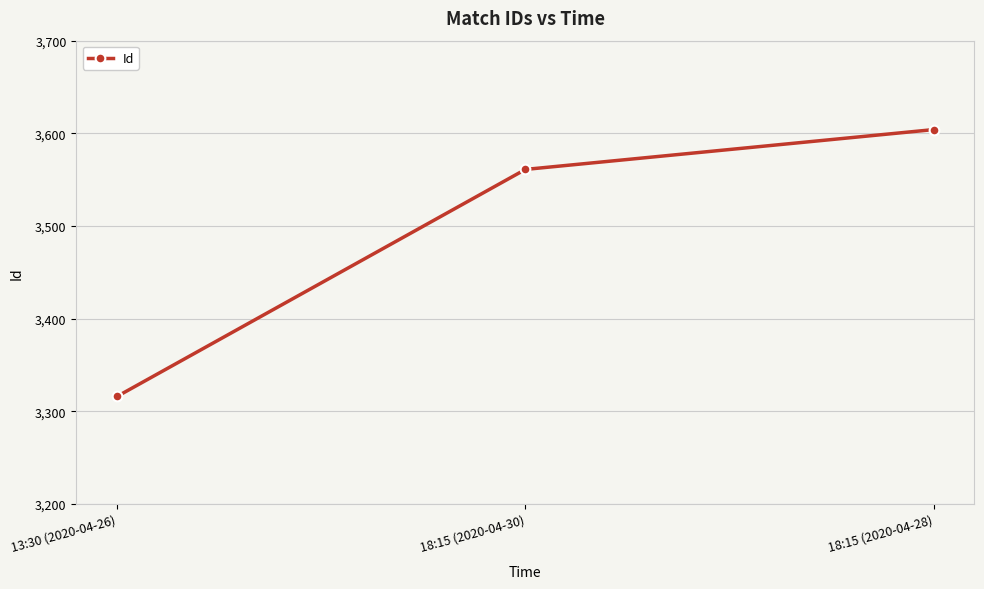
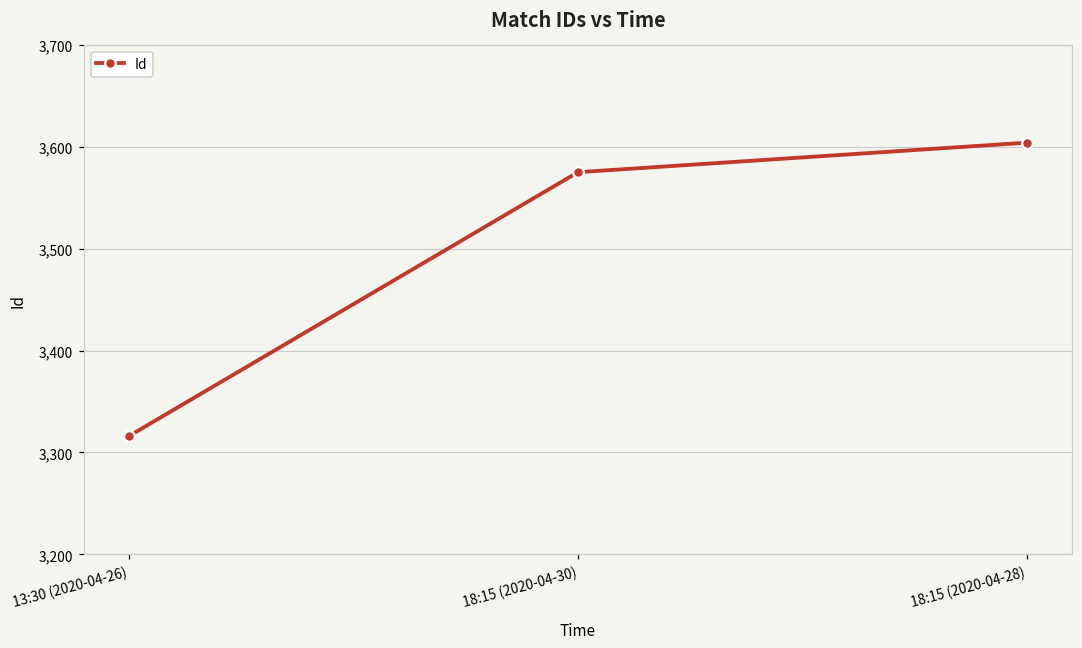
18:15 (2020-04-30): 3,560 -> 3,580
